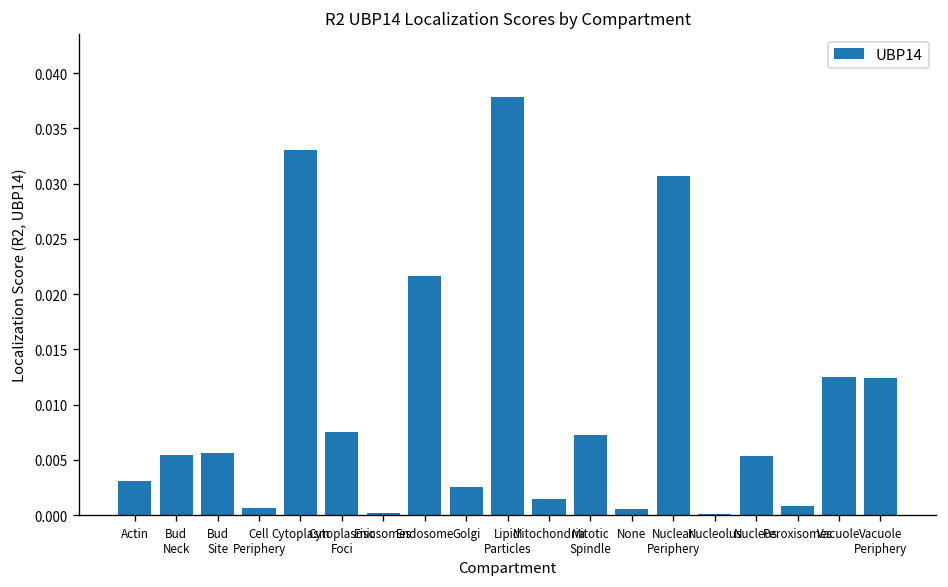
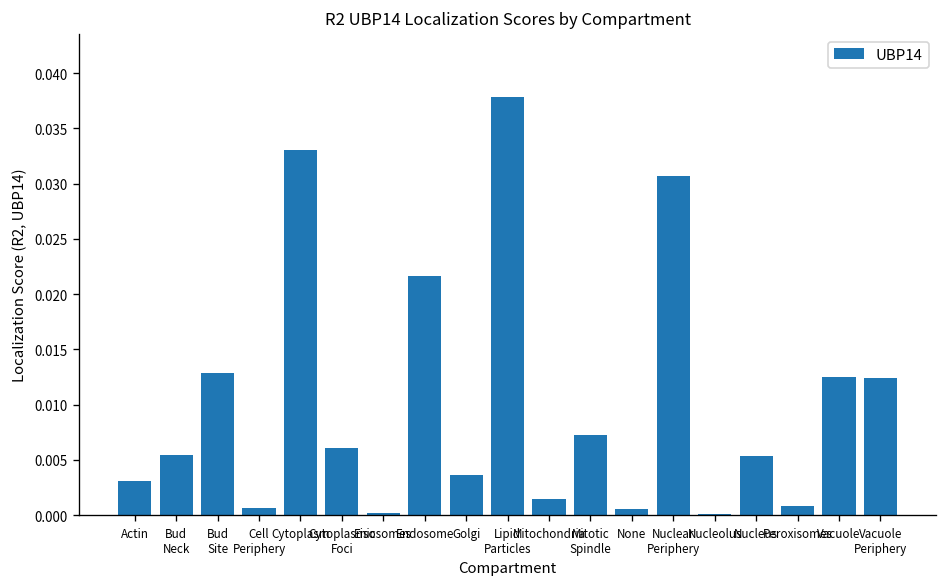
Bud Site: 0.006 -> 0.013
Cytoplasmic Foci: 0.008 -> 0.006
Golgi: 0.003 -> 0.004
